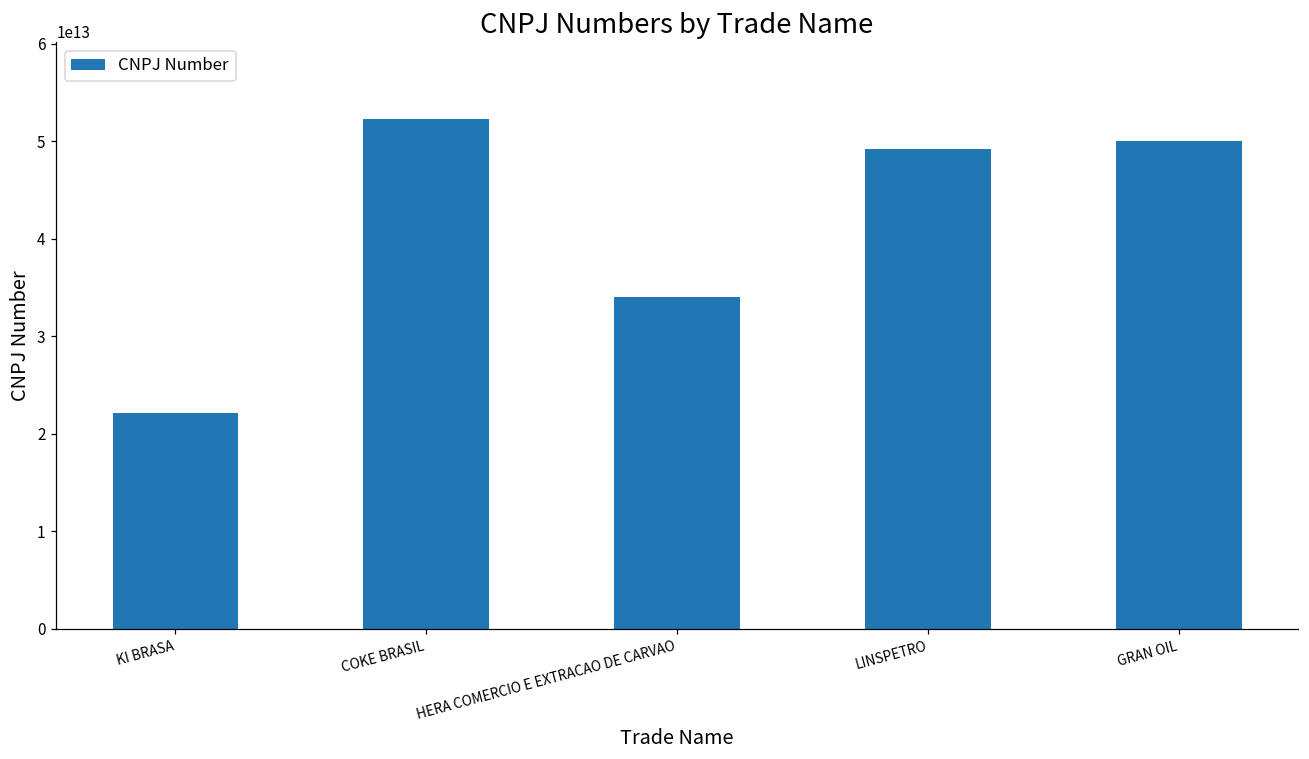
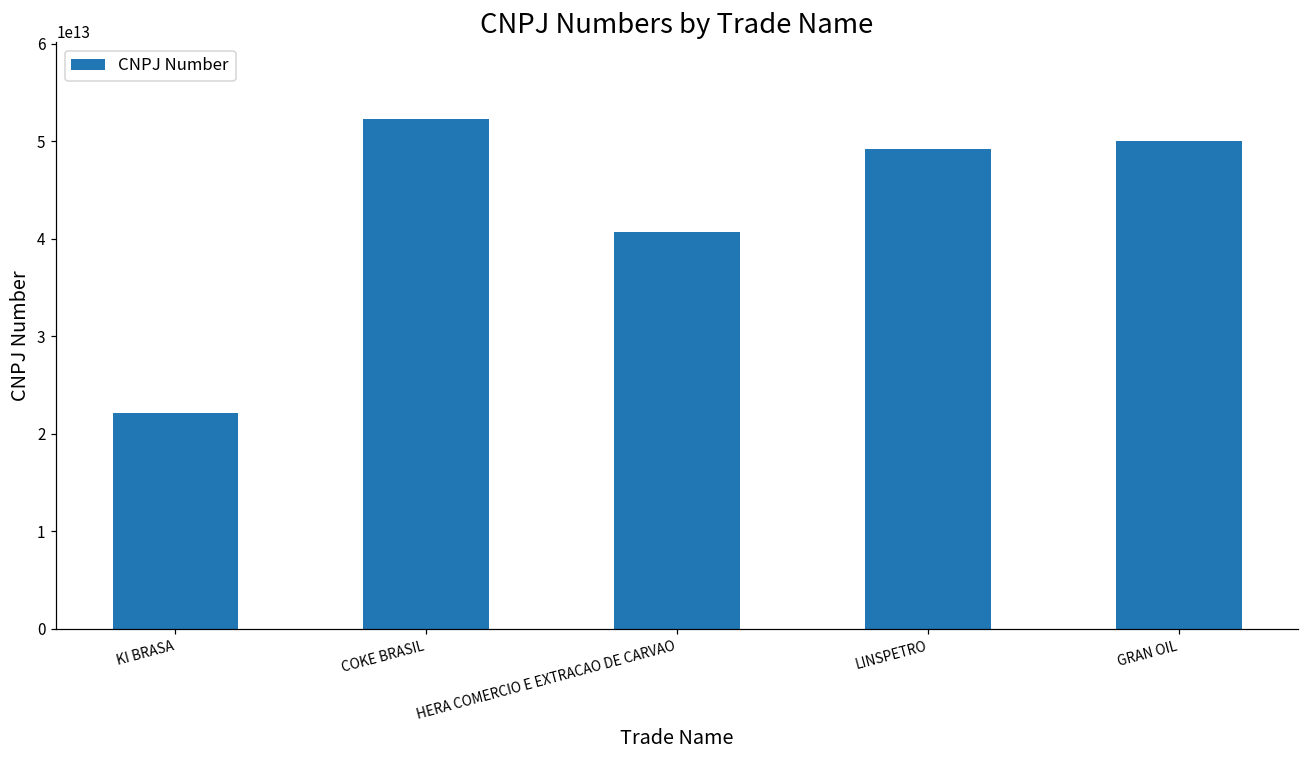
HERA COMERCIO E EXTRACAO DE CARVAO: 34000000000000 -> 41000000000000
